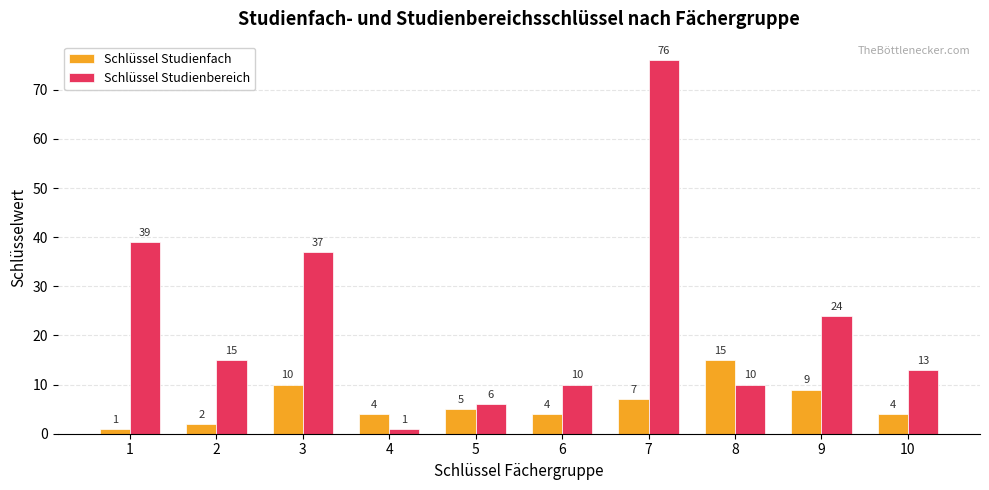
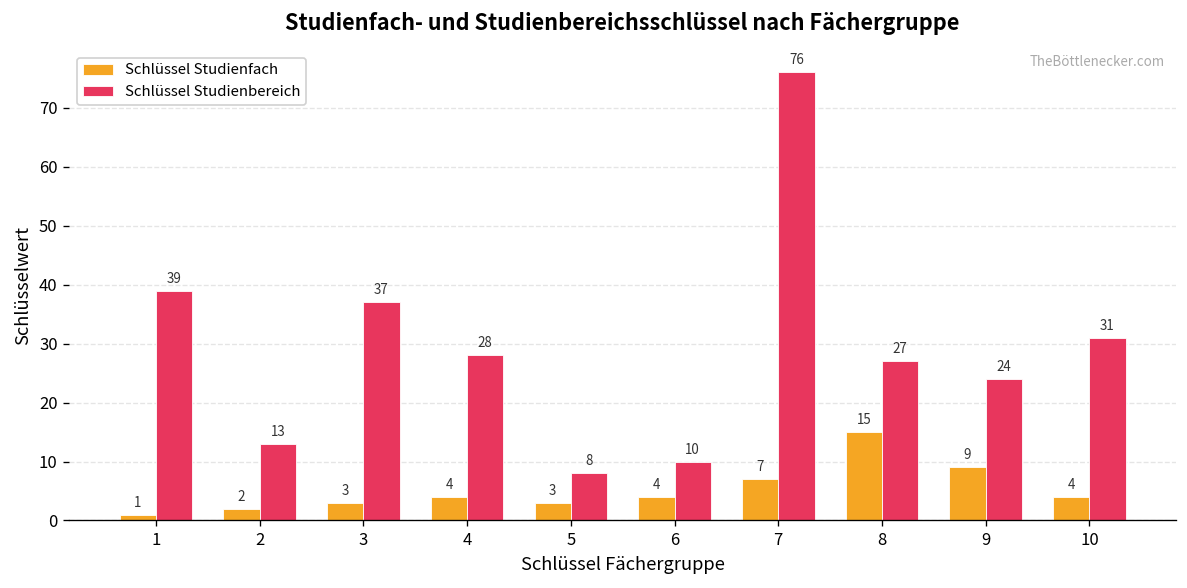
Schlüssel Studienbereich, 2: 15 -> 13
Schlüssel Studienfach, 3: 10 -> 3
Schlüssel Studienbereich, 4: 1 -> 28
Schlüssel Studienfach, 5: 5 -> 3
Schlüssel Studienbereich, 5: 6 -> 8
Schlüssel Studienbereich, 8: 10 -> 27
Schlüssel Studienbereich, 10: 13 -> 31
